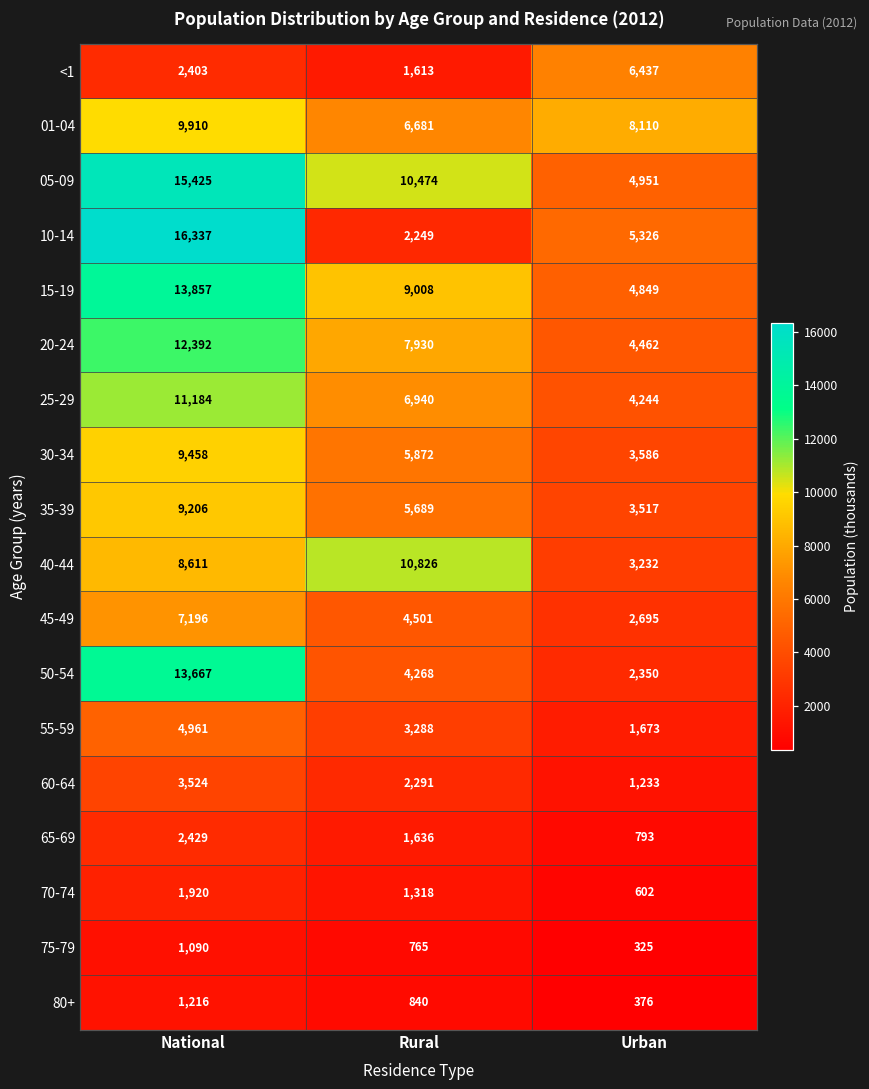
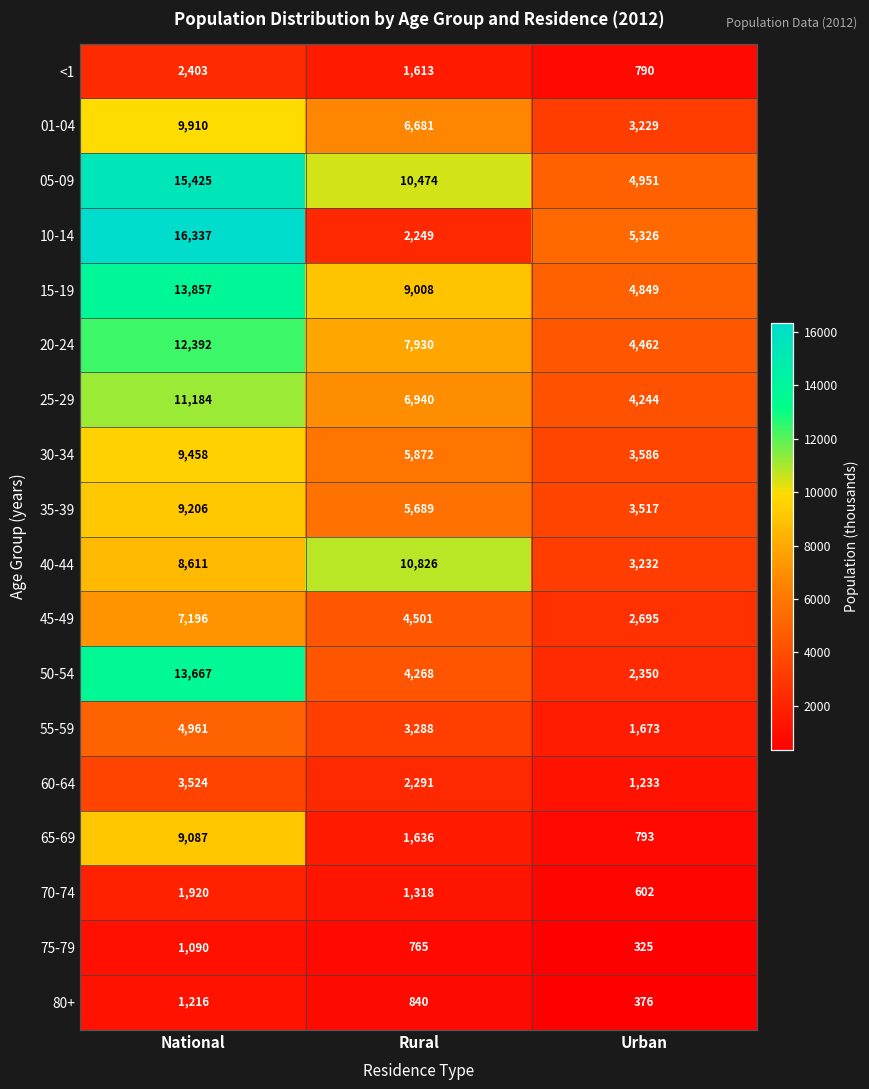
<1, Urban: 6,437 -> 790
01-04, Urban: 8,110 -> 3,229
65-69, National: 2,429 -> 9,087
